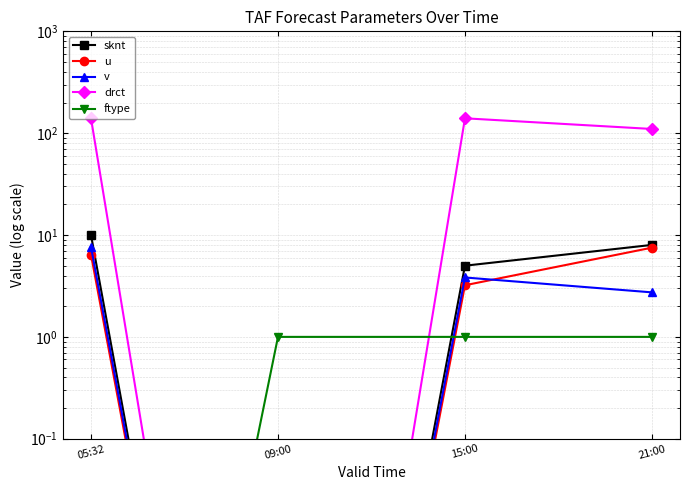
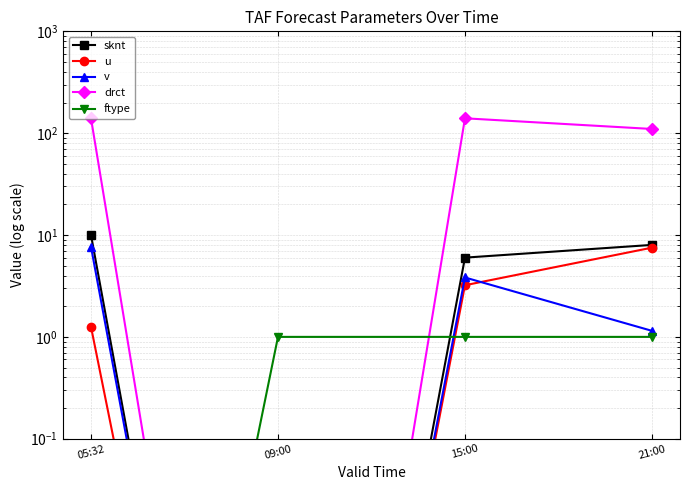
u, 05:32: 6 -> 1.3
sknt, 15:00: 5 -> 6
v, 21:00: 2.7 -> 1.1
